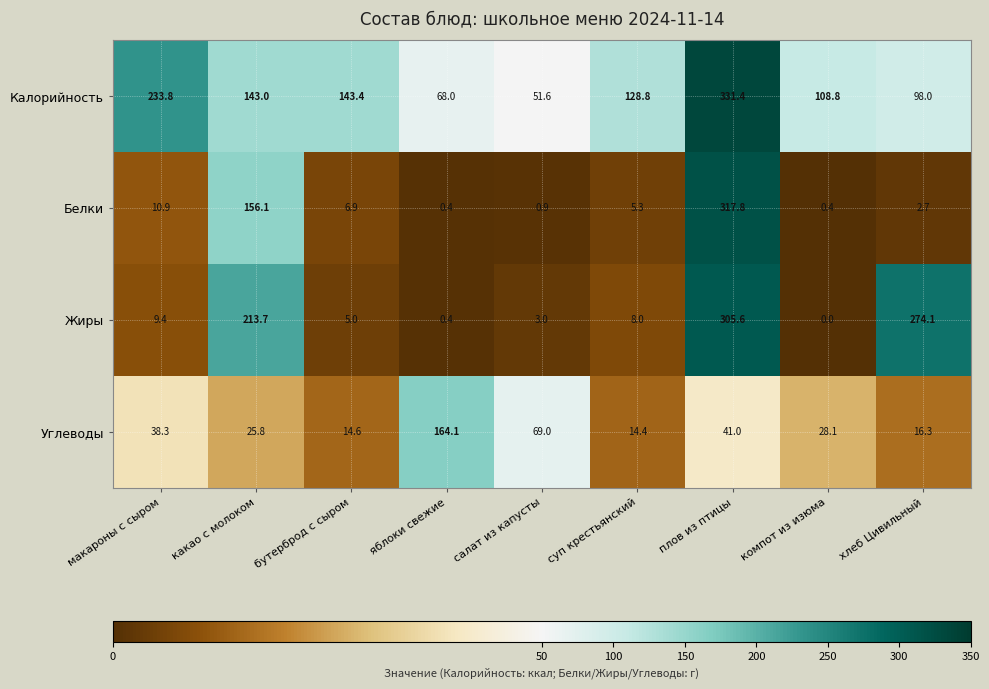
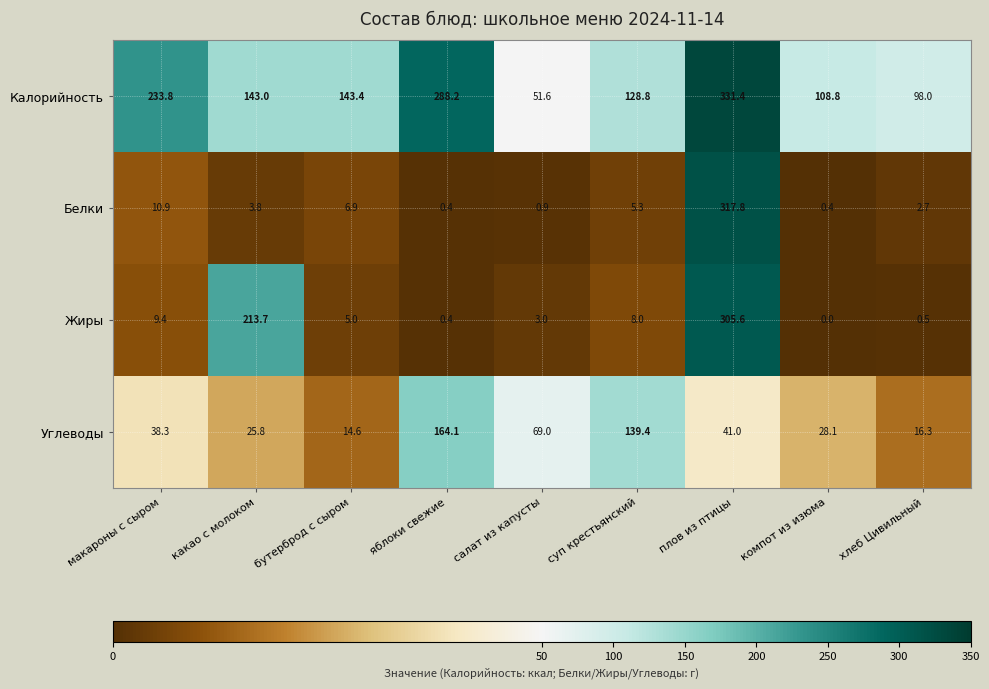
Калорийность, яблоки свежие: 68.0 -> 288.2
Белки, какао с молоком: 156.1 -> 3.8
Жиры, хлеб Цивильный: 274.1 -> 0.5
Углеводы, суп крестьянский: 14.4 -> 139.4
